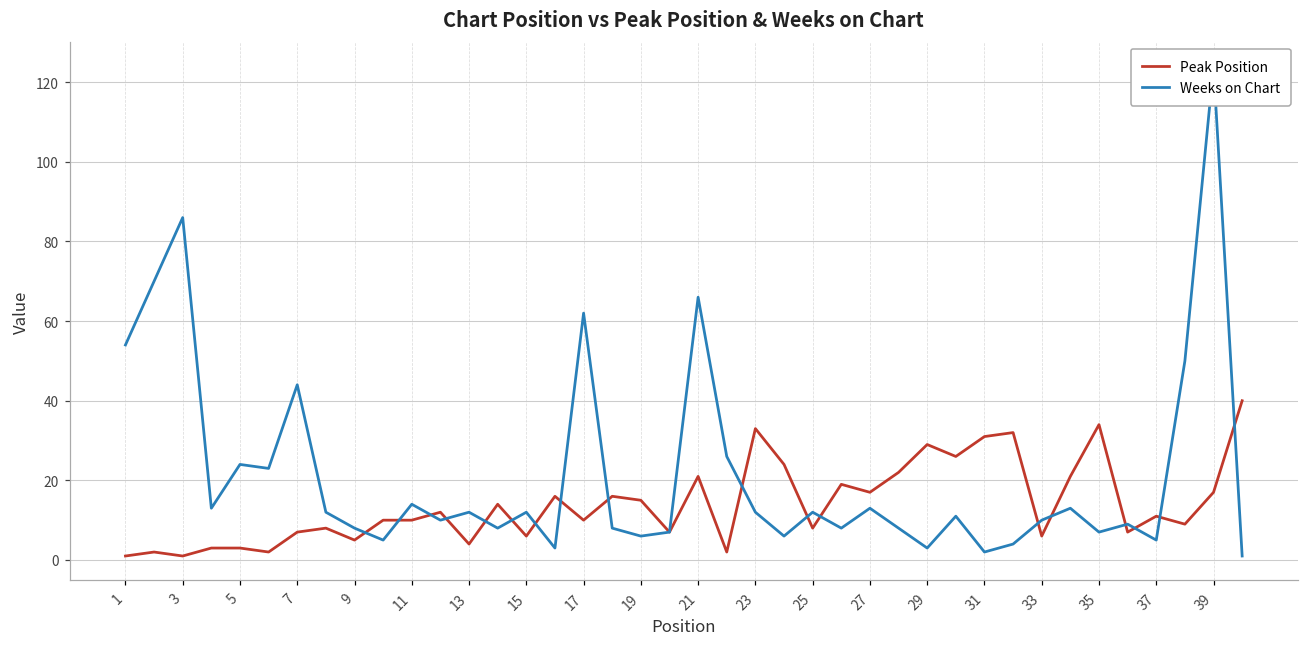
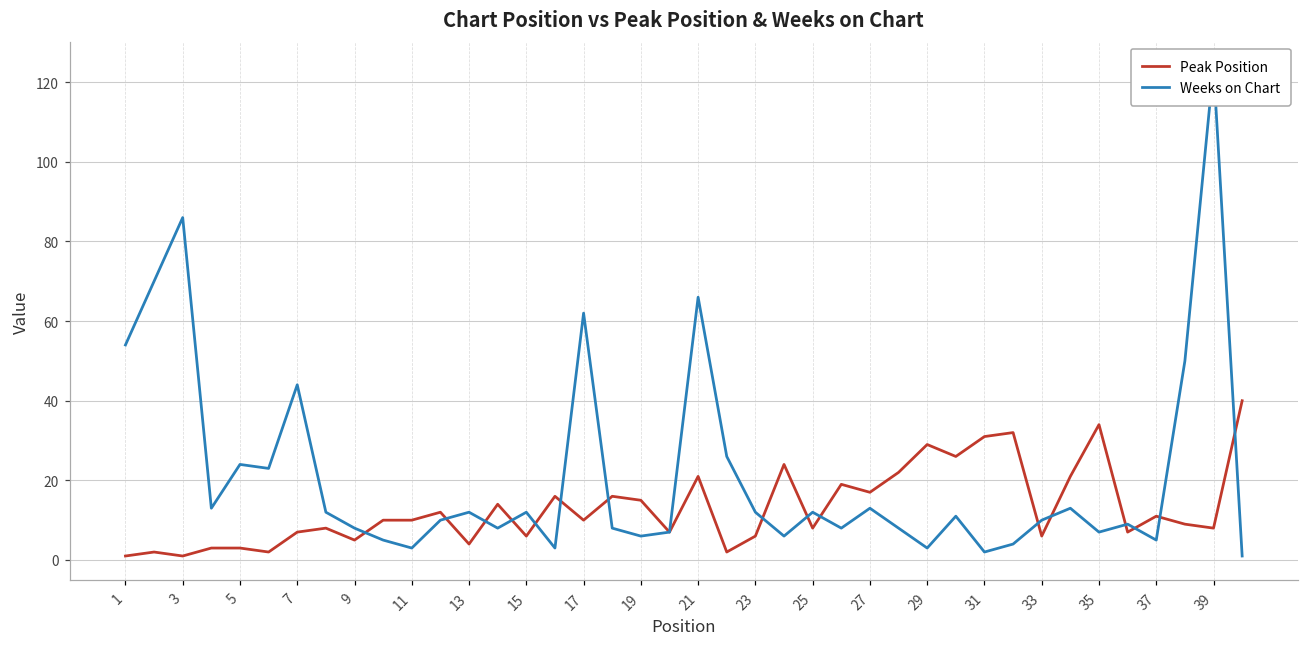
Weeks on Chart, 11: 14 -> 3
Peak Position, 23: 33 -> 6
Peak Position, 39: 17 -> 8
